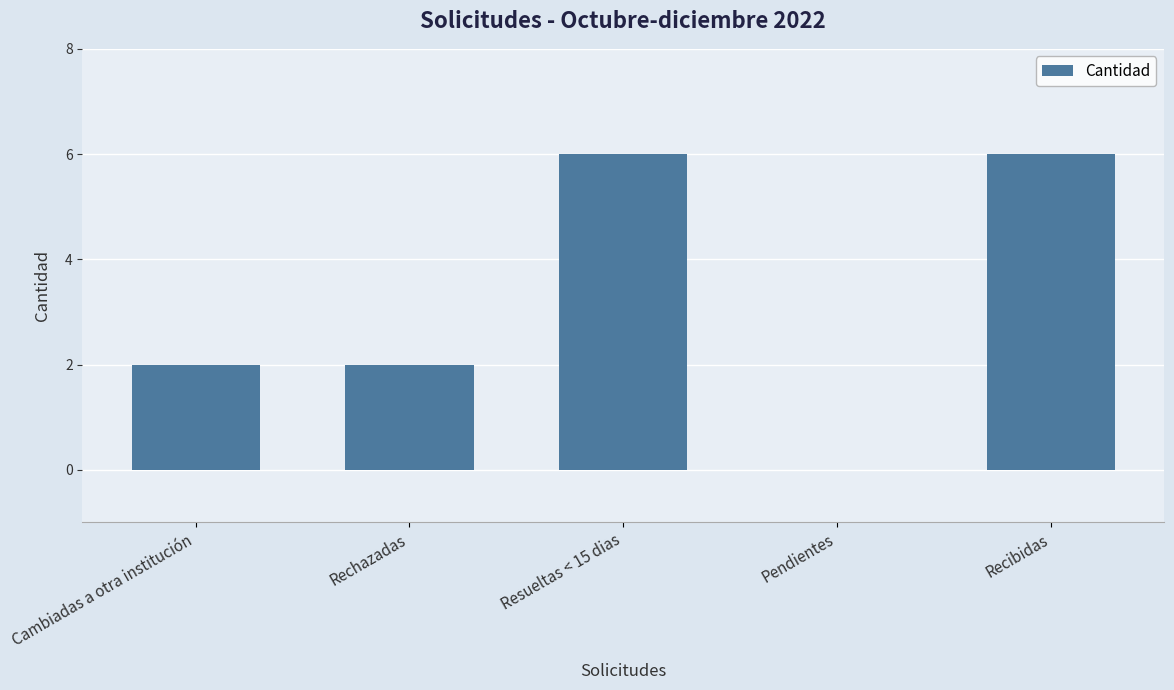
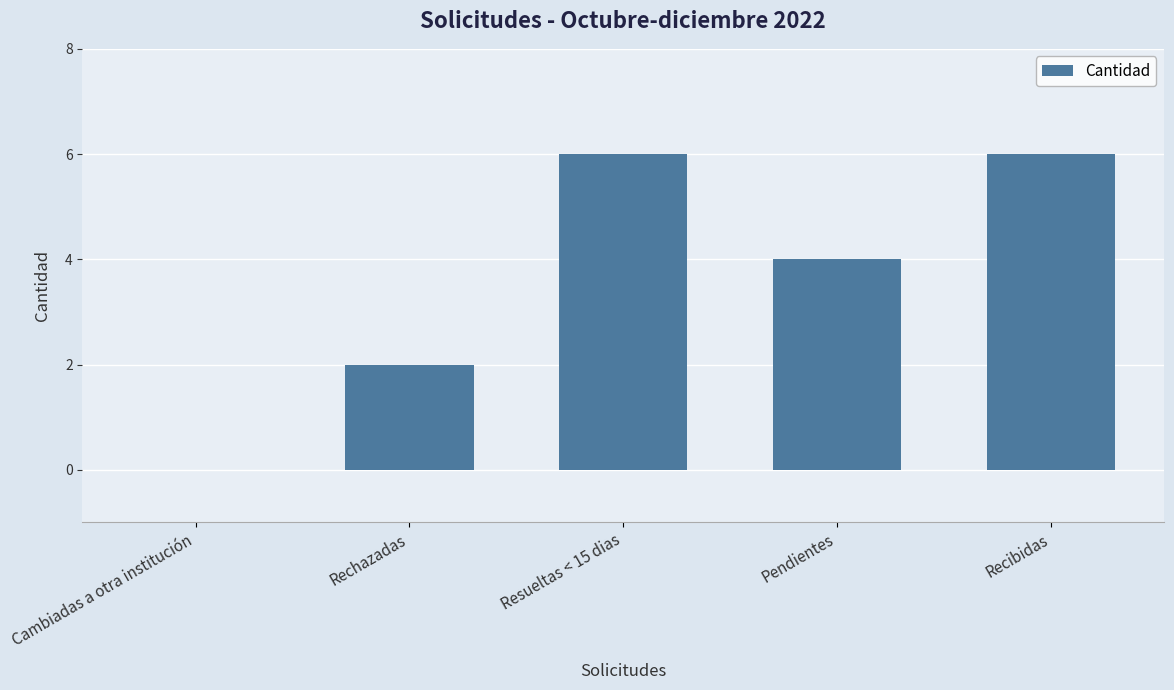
Cambiadas a otra institución: 2 -> 0
Pendientes: 0 -> 4
